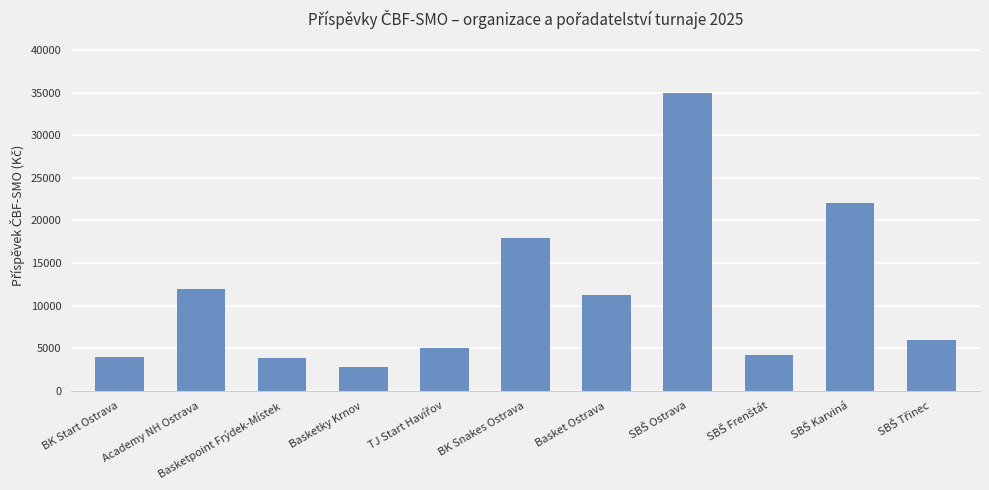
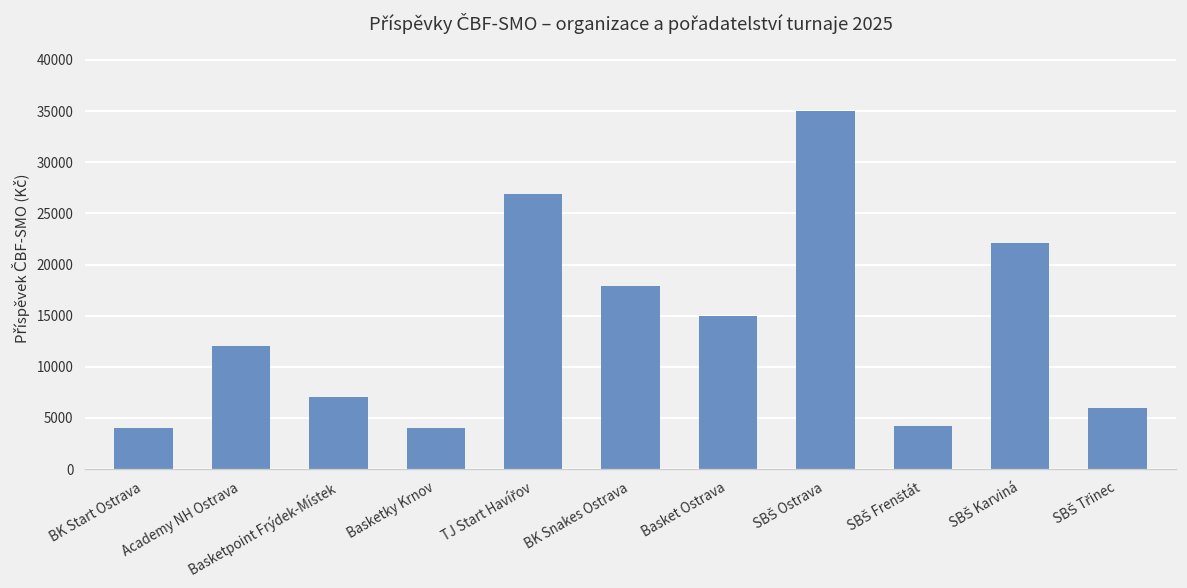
Basketpoint Frýdek-Místek: 4000 -> 7000
Basketky Krnov: 3000 -> 4000
TJ Start Havířov: 5000 -> 27000
Basket Ostrava: 11000 -> 15000
